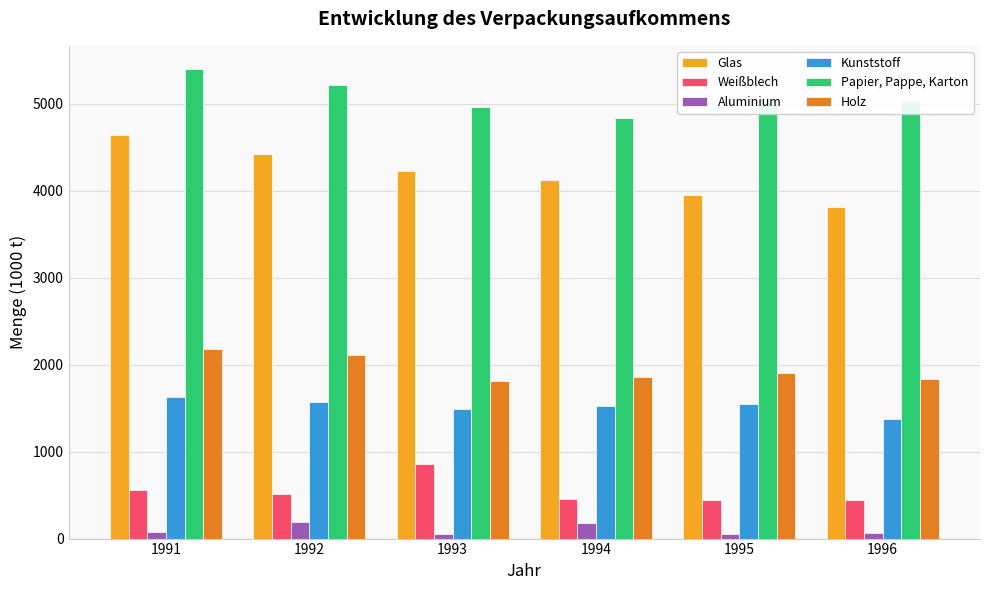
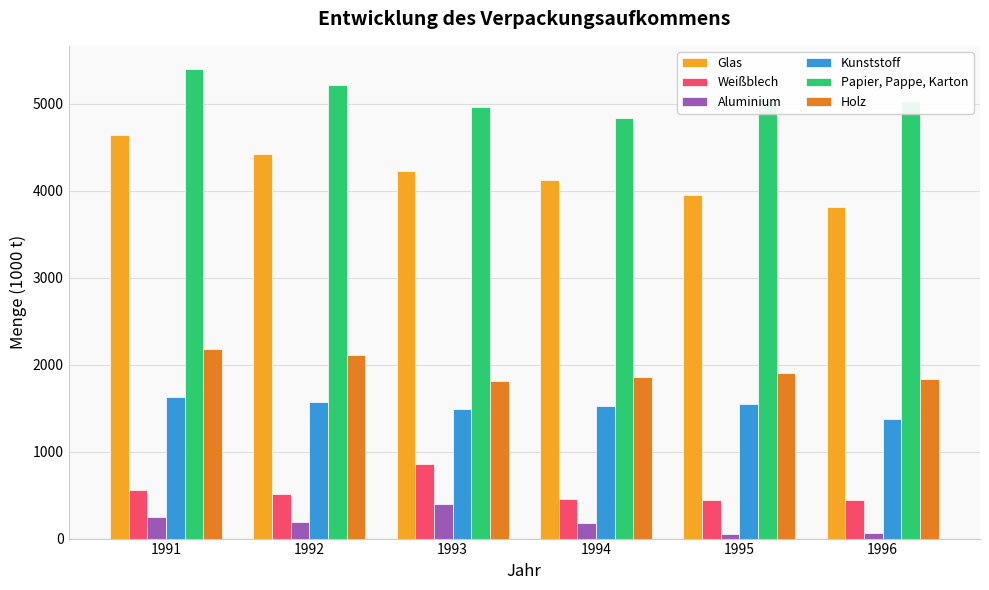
Aluminium, 1991: 100 -> 200
Aluminium, 1993: 100 -> 400
